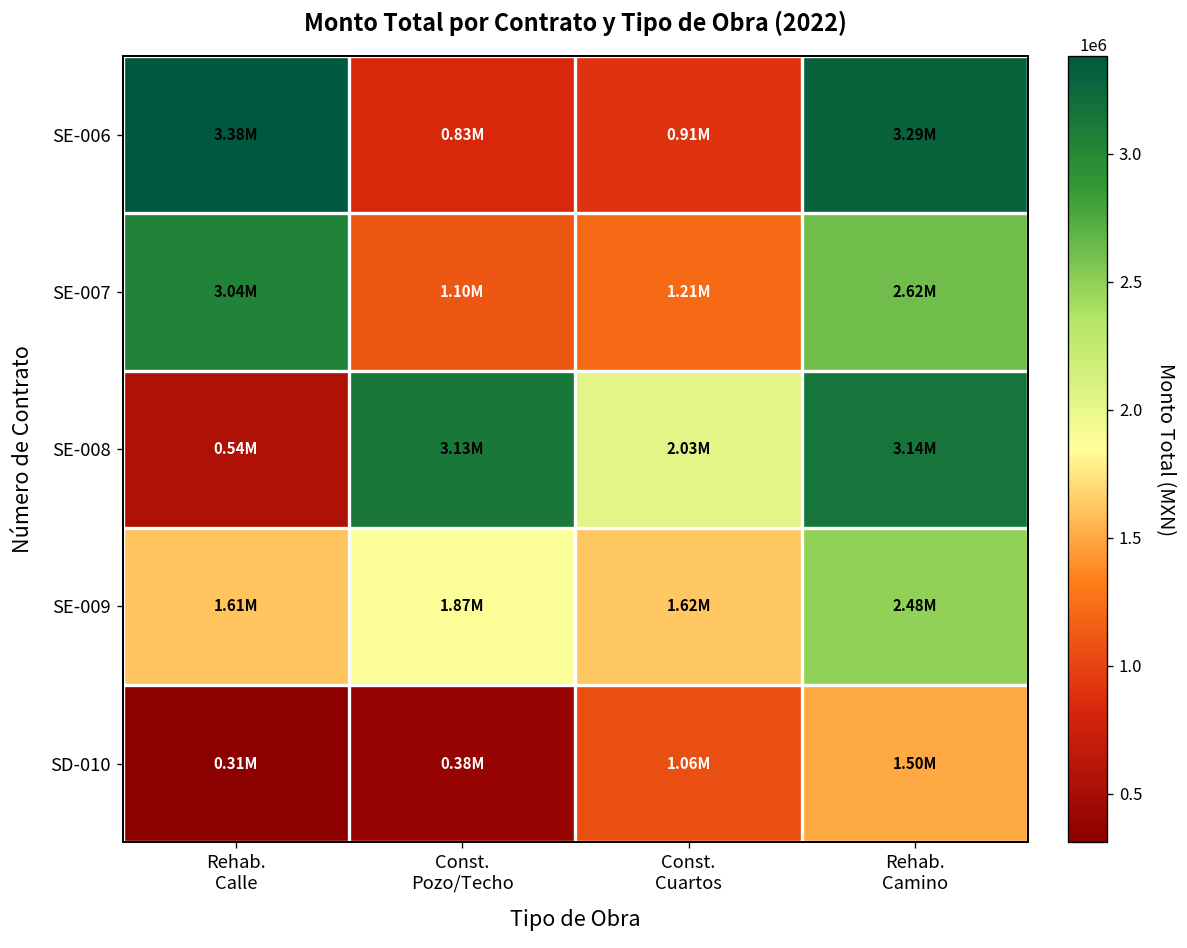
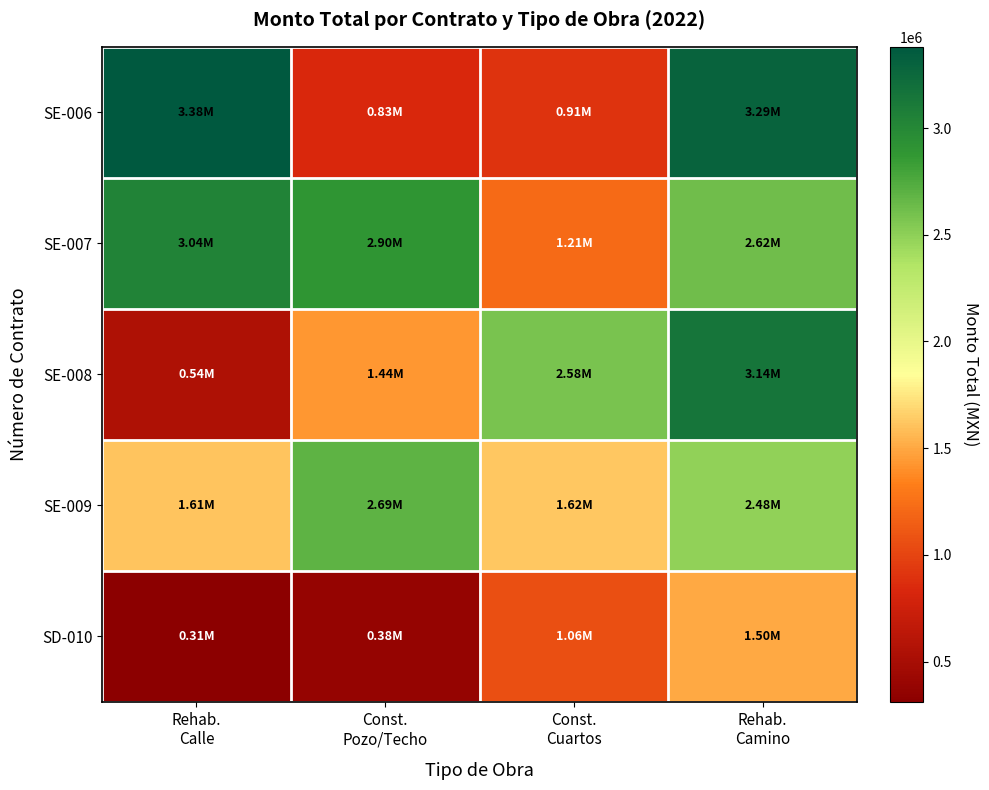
SE-007, Const. Pozo/Techo: 1.10M -> 2.90M
SE-008, Const. Pozo/Techo: 3.13M -> 1.44M
SE-008, Const. Cuartos: 2.03M -> 2.58M
SE-009, Const. Pozo/Techo: 1.87M -> 2.69M
